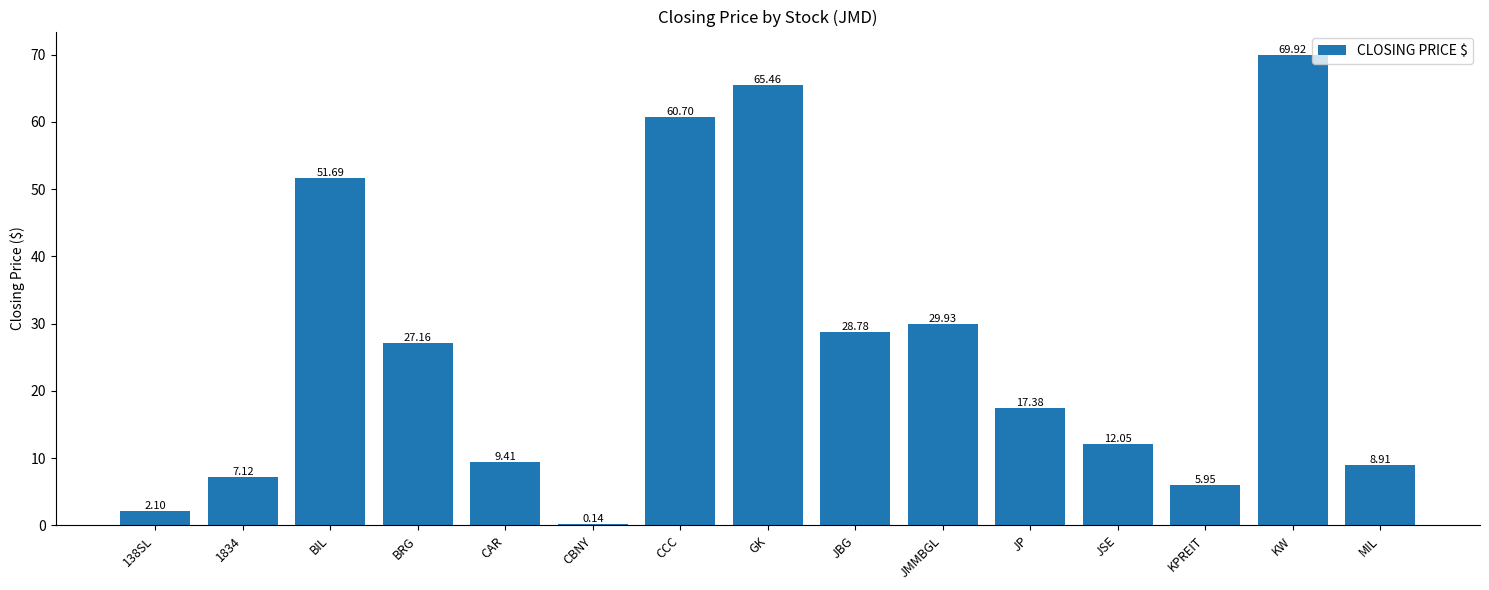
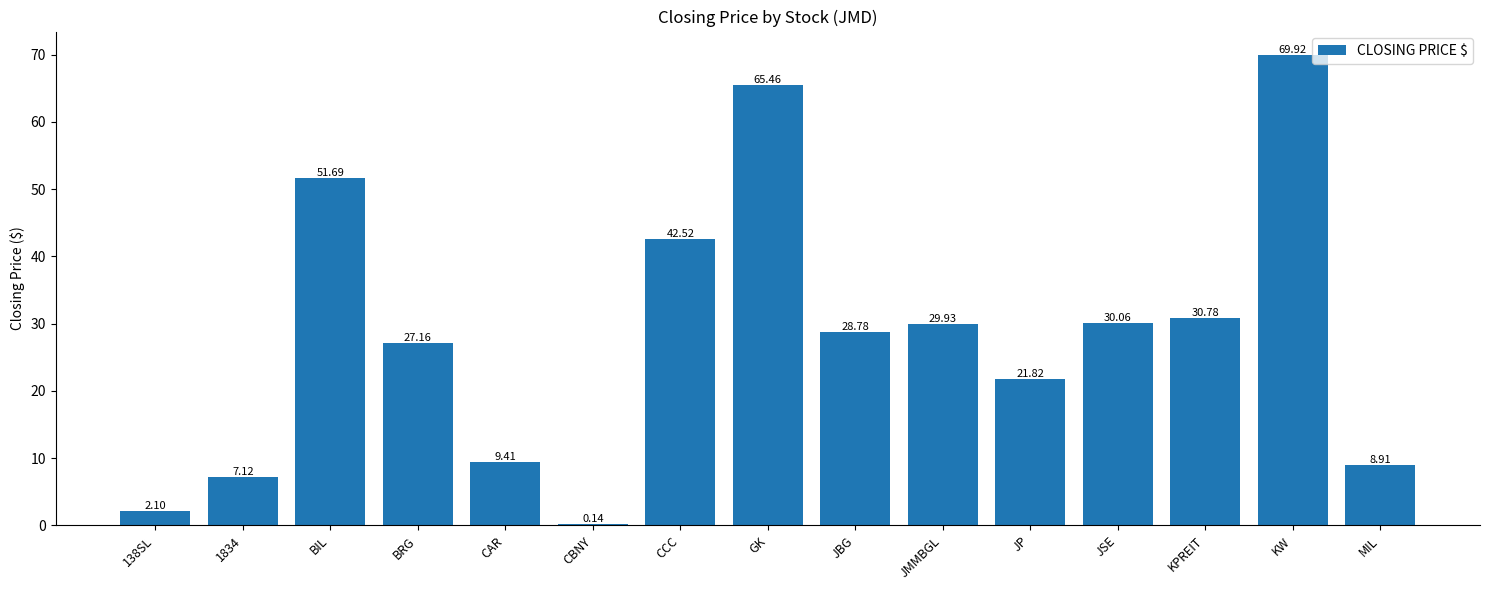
CCC: 60.70 -> 42.52
JP: 17.38 -> 21.82
JSE: 12.05 -> 30.06
KPREIT: 5.95 -> 30.78
